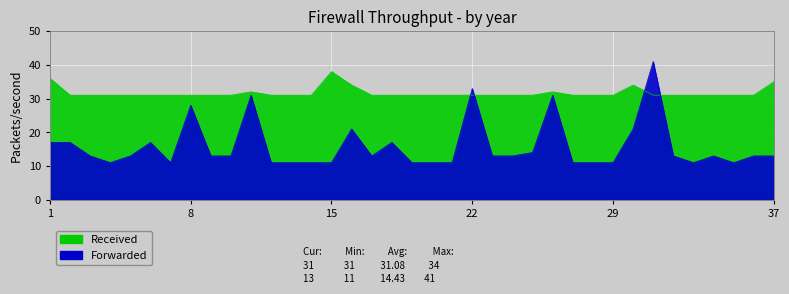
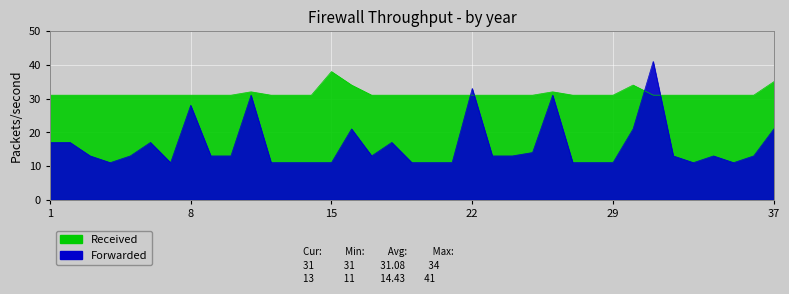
Received, 1: 36 -> 31
Forwarded, 37: 13 -> 21
